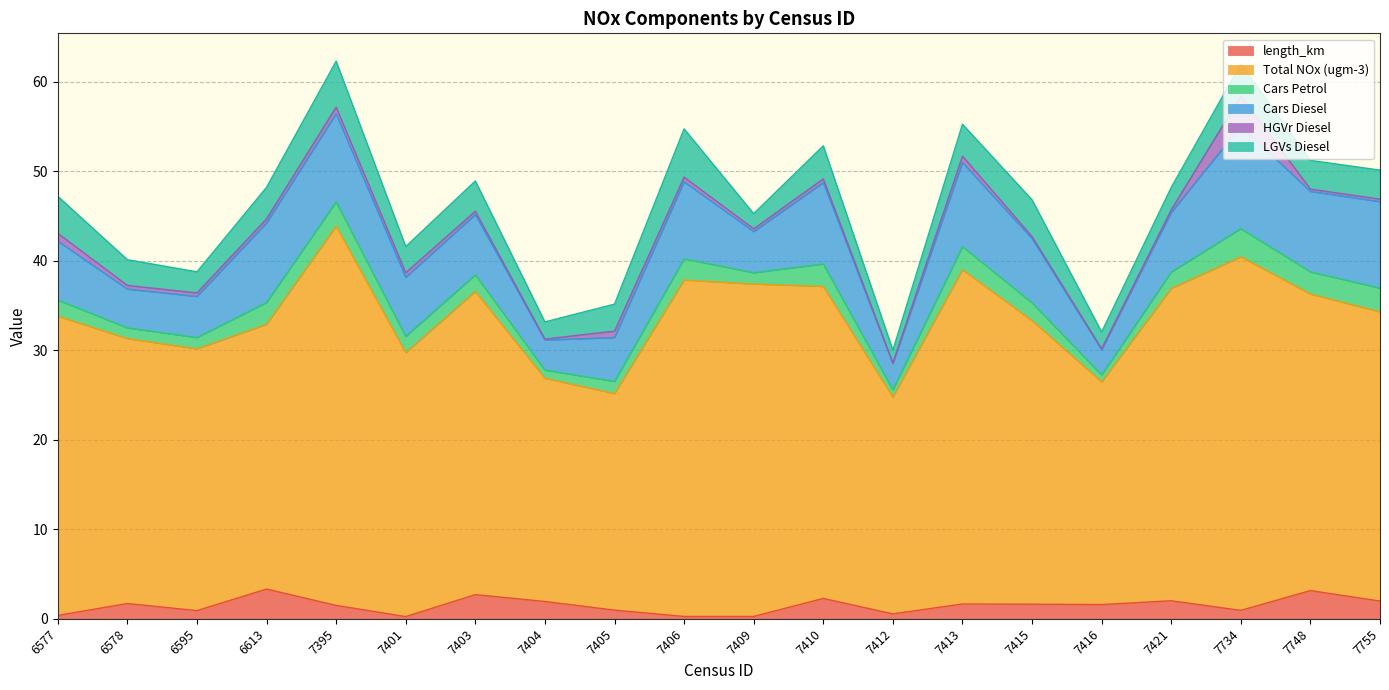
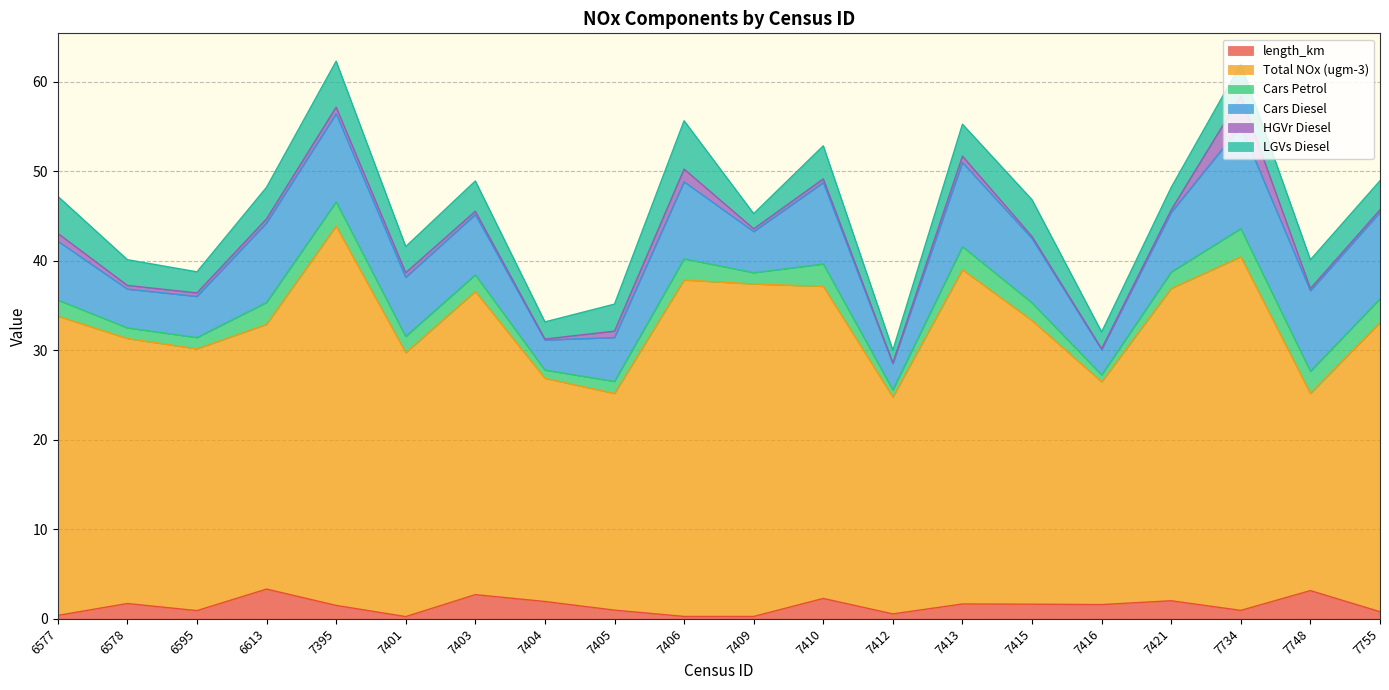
HGVr Diesel, 7406: 0.5 -> 1.4
Total NOx (ugm-3), 7748: 33 -> 22
length_km, 7755: 2 -> 1
